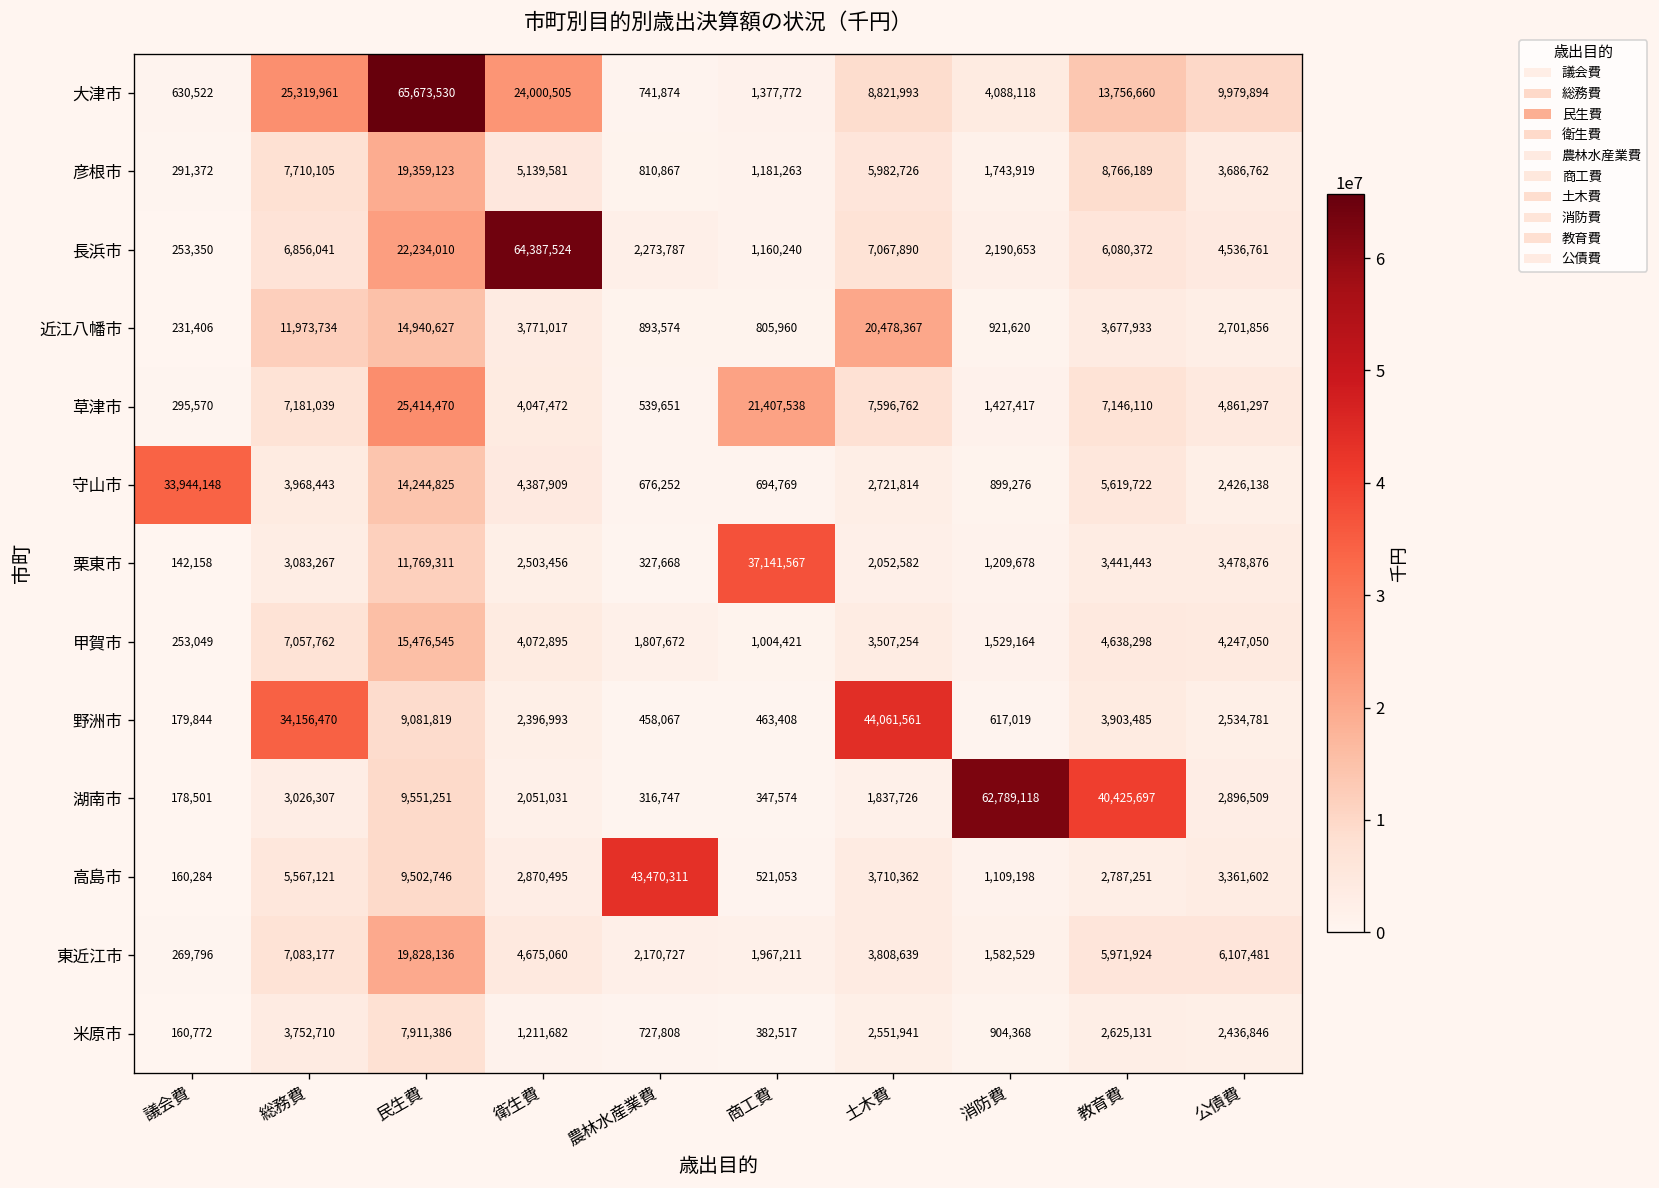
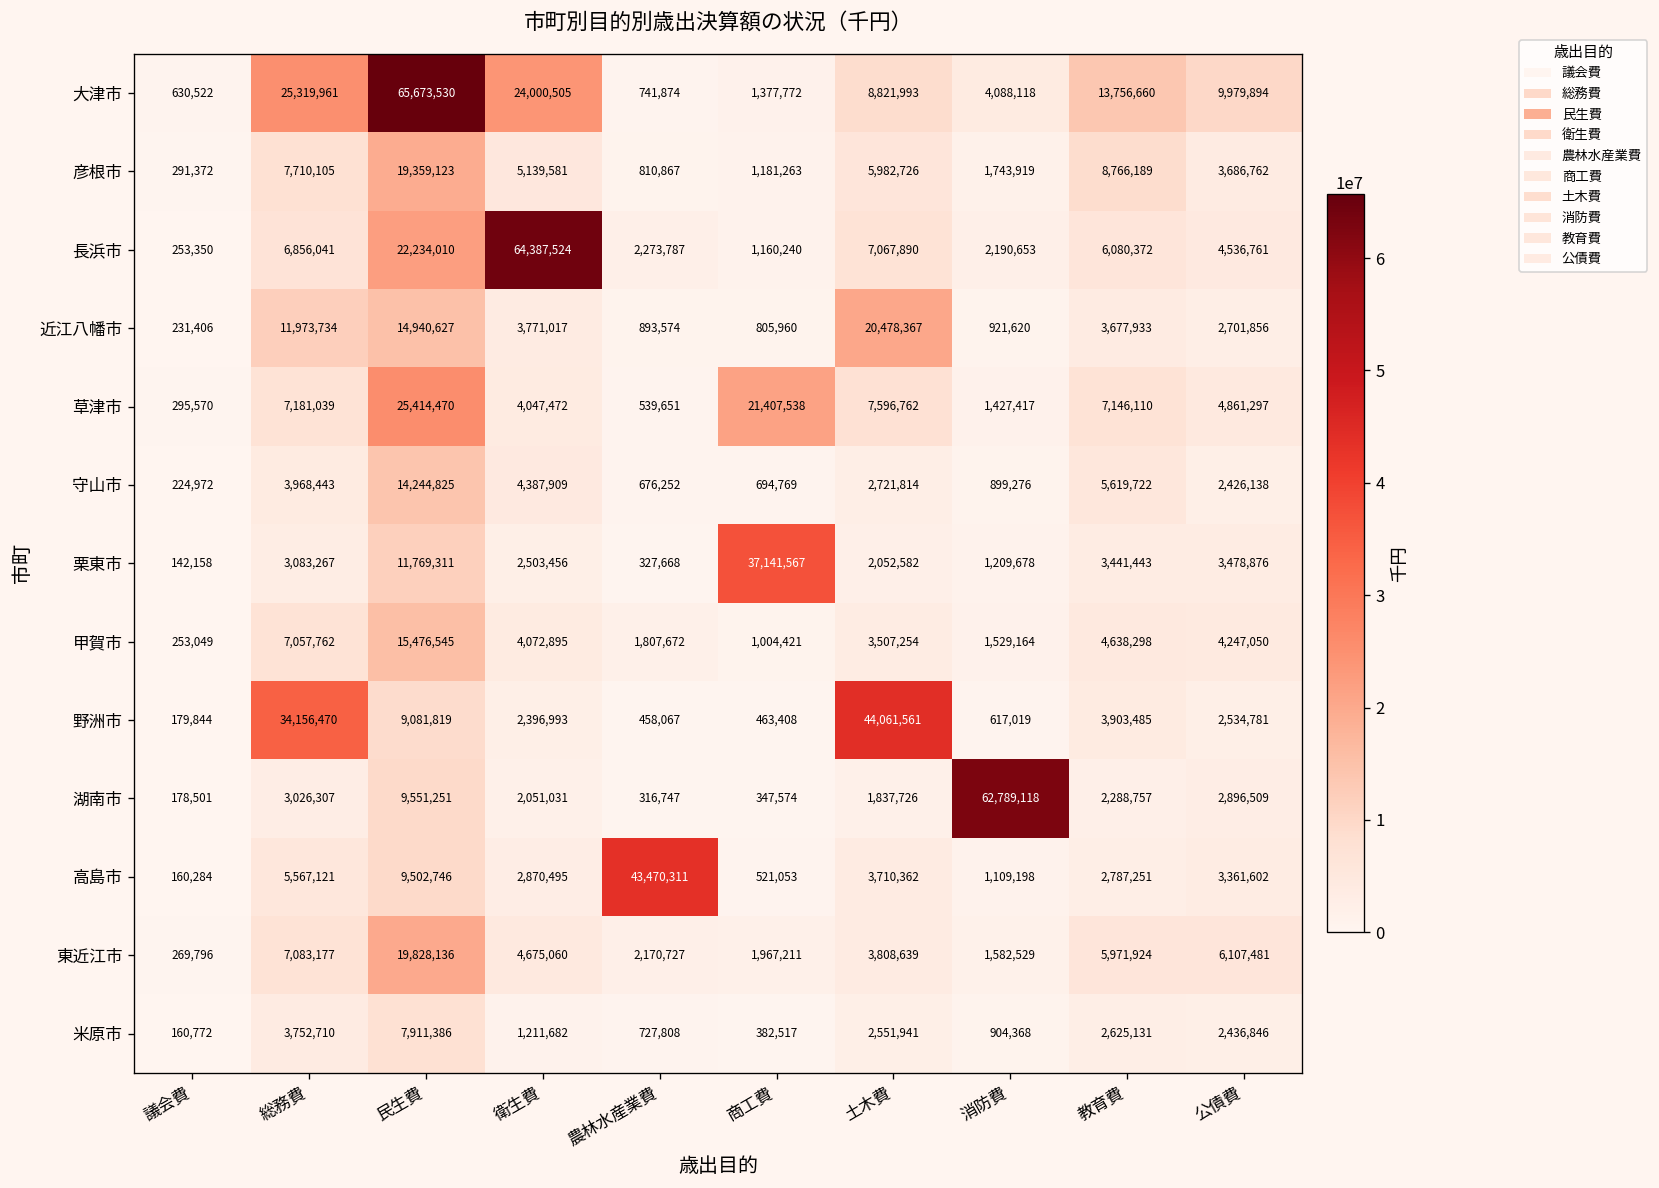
守山市, 議会費: 33,944,148 -> 224,972
湖南市, 教育費: 40,425,697 -> 2,288,757
